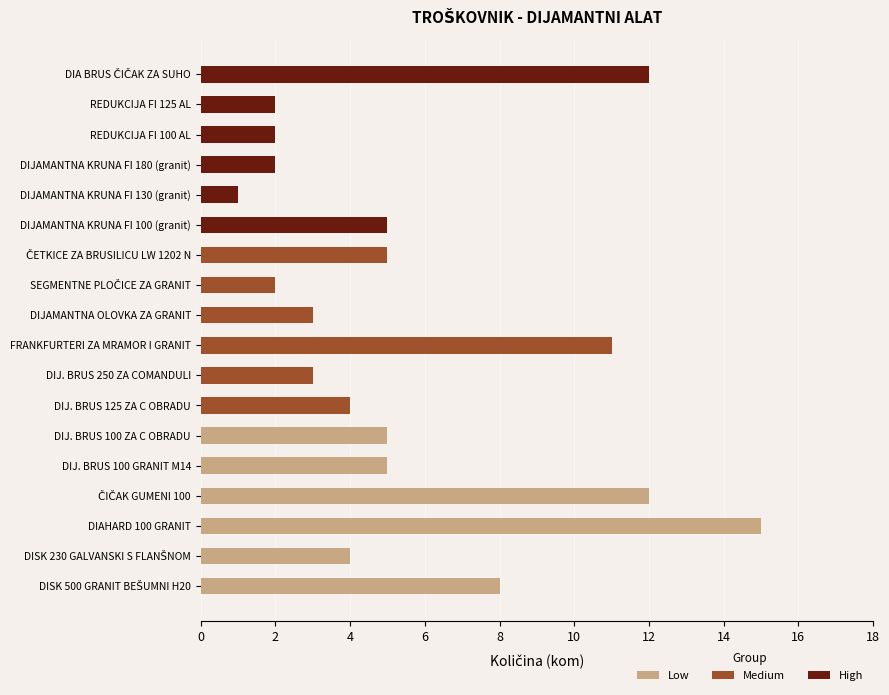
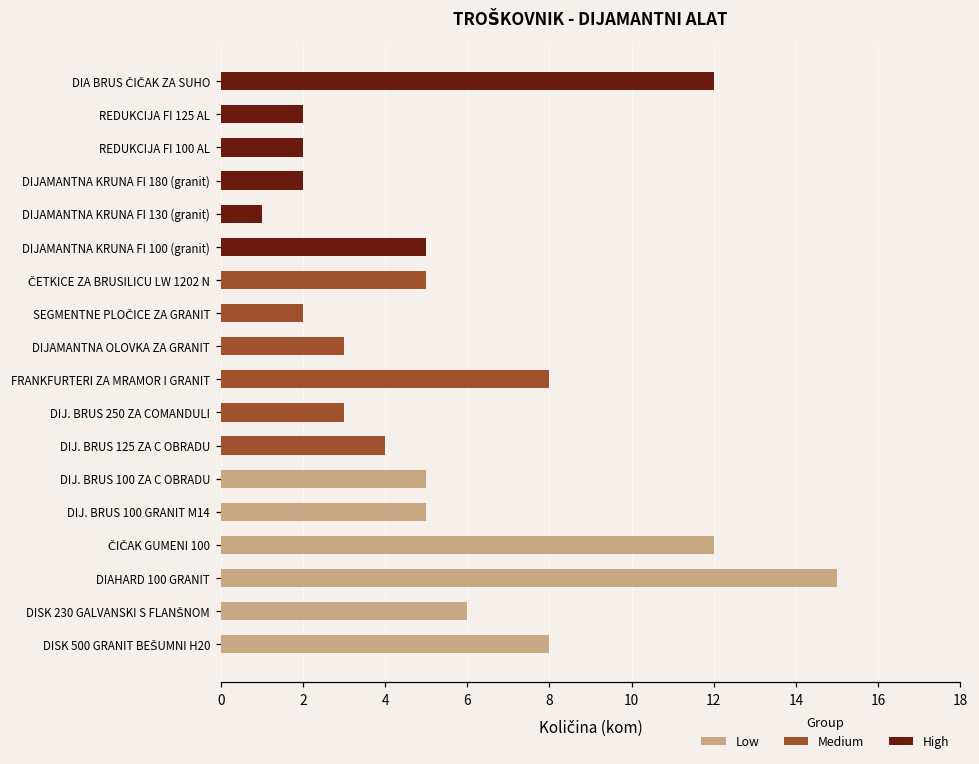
Medium, FRANKFURTERI ZA MRAMOR I GRANIT: 11 -> 8
Low, DISK 230 GALVANSKI S FLANŠNOM: 4 -> 6
